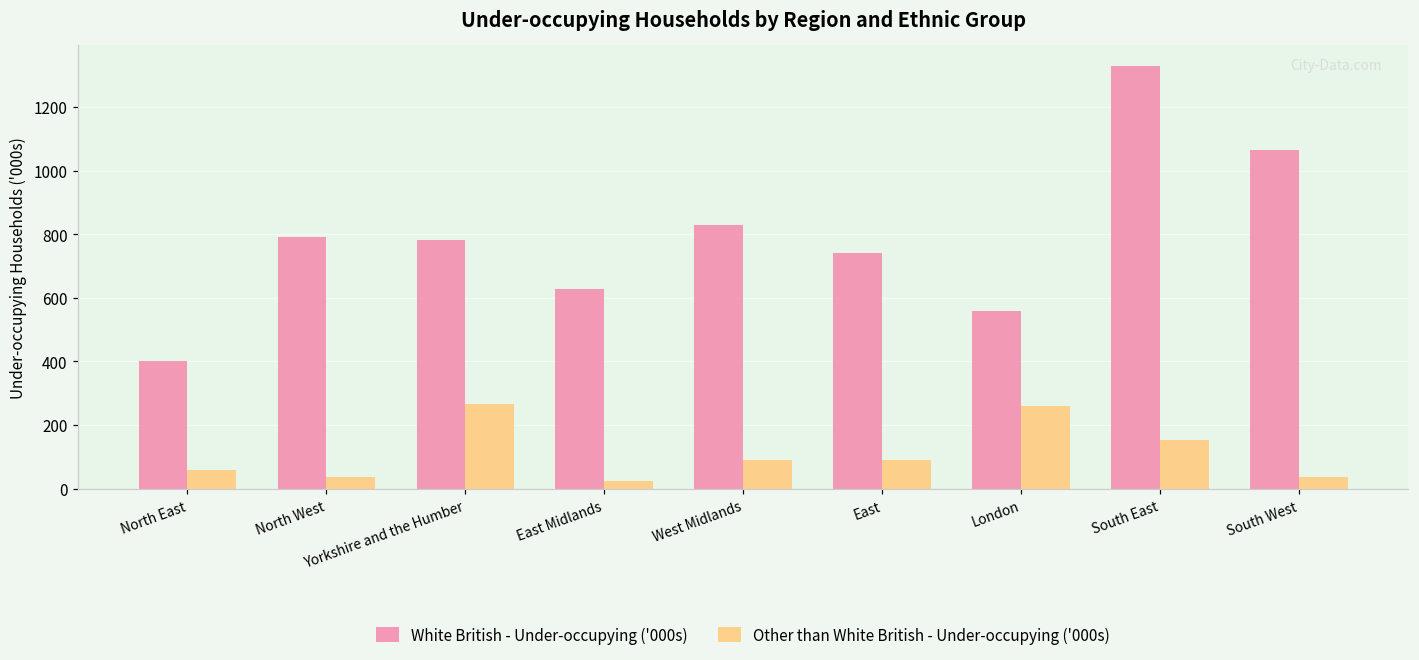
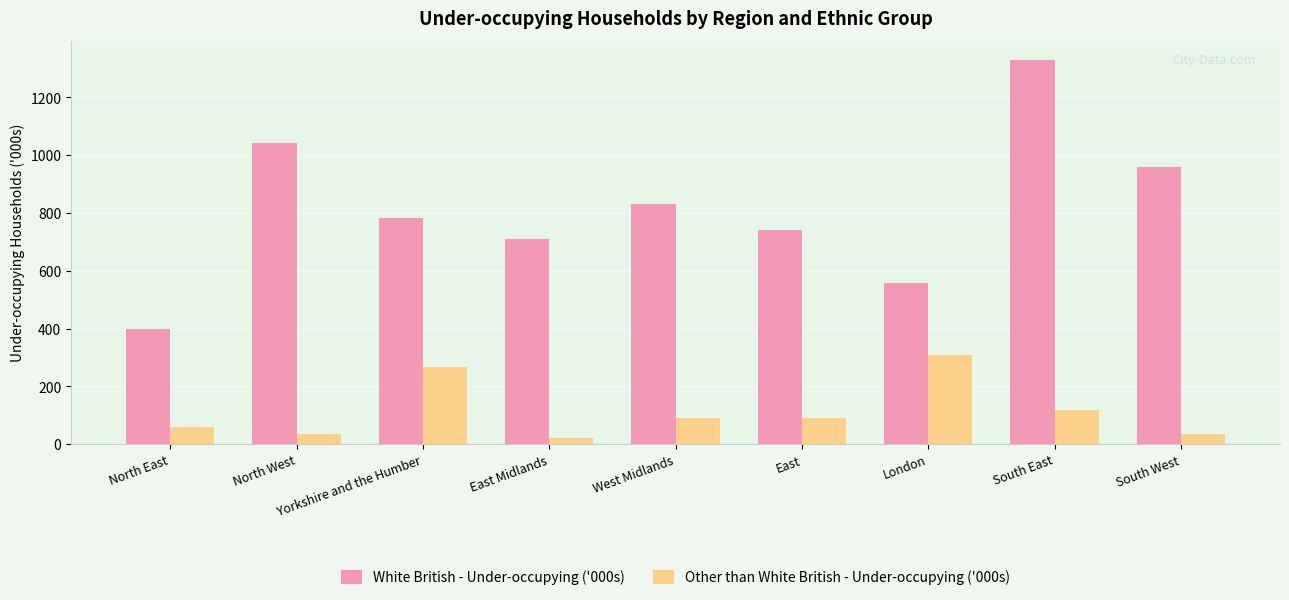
White British - Under-occupying ('000s), North West: 790 -> 1040
White British - Under-occupying ('000s), East Midlands: 630 -> 710
Other than White British - Under-occupying ('000s), London: 260 -> 310
Other than White British - Under-occupying ('000s), South East: 150 -> 120
White British - Under-occupying ('000s), South West: 1070 -> 960
